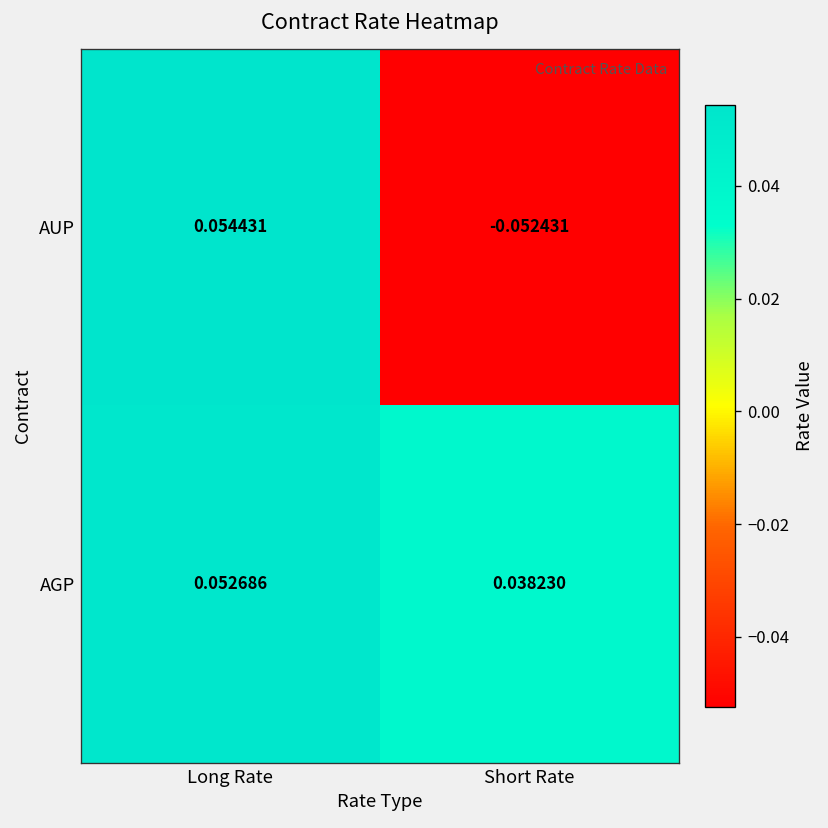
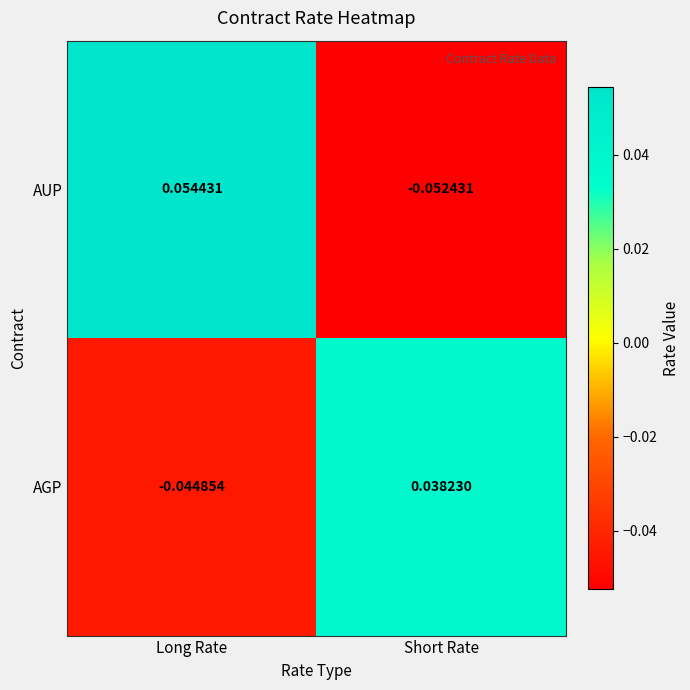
AGP, Long Rate: 0.052686 -> -0.044854
